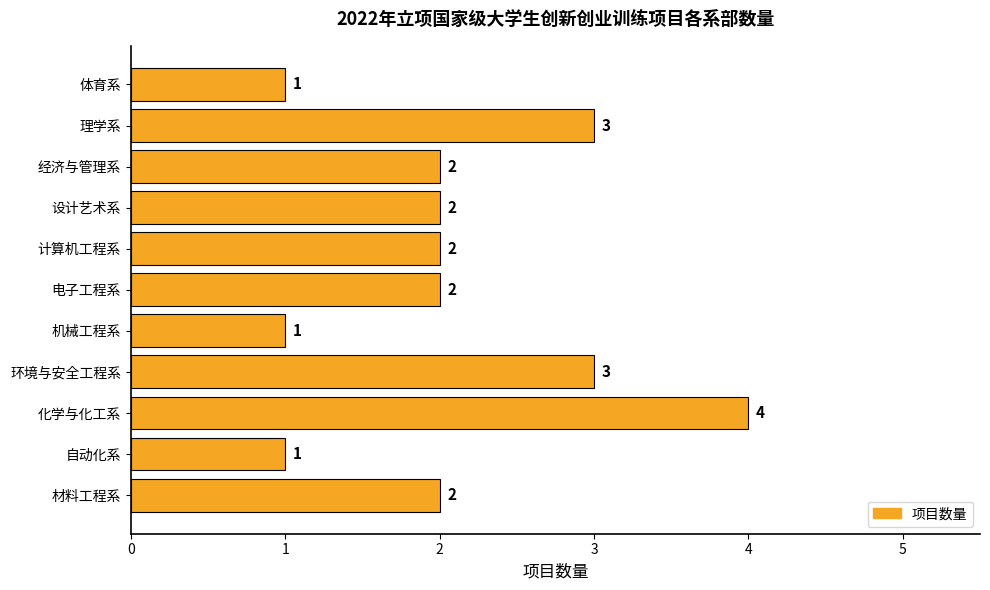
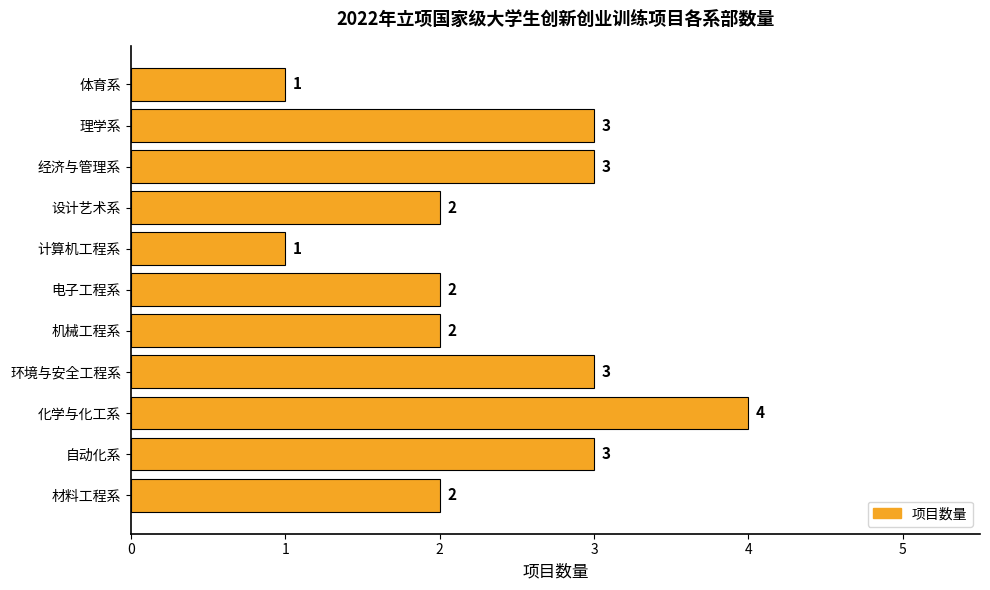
经济与管理系: 2 -> 3
计算机工程系: 2 -> 1
机械工程系: 1 -> 2
自动化系: 1 -> 3
